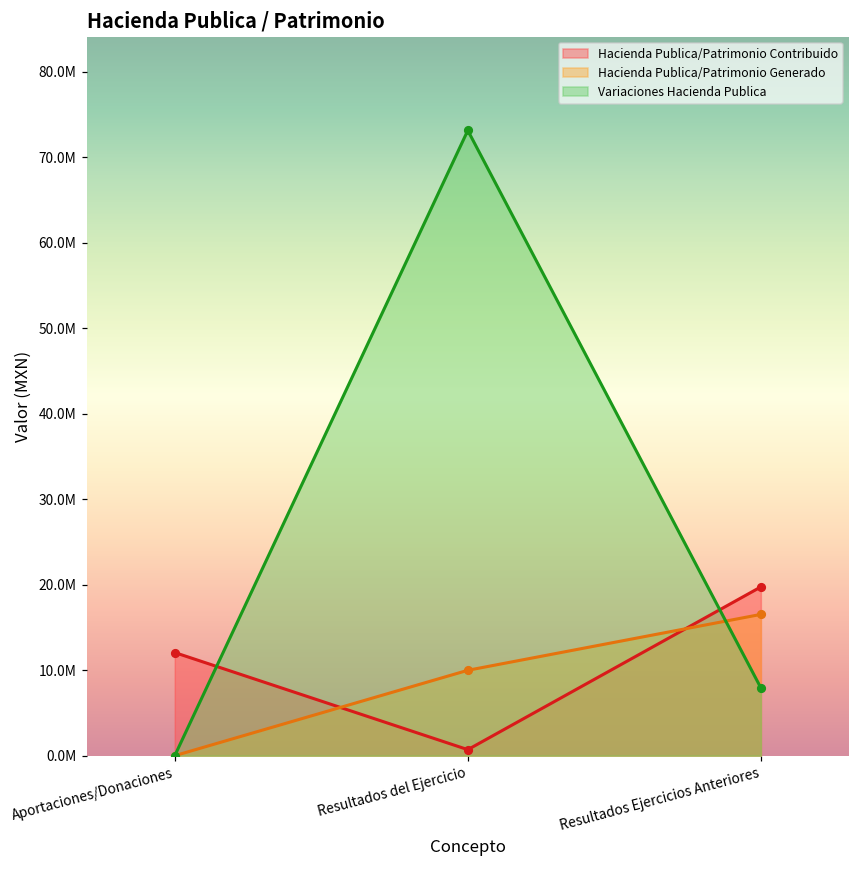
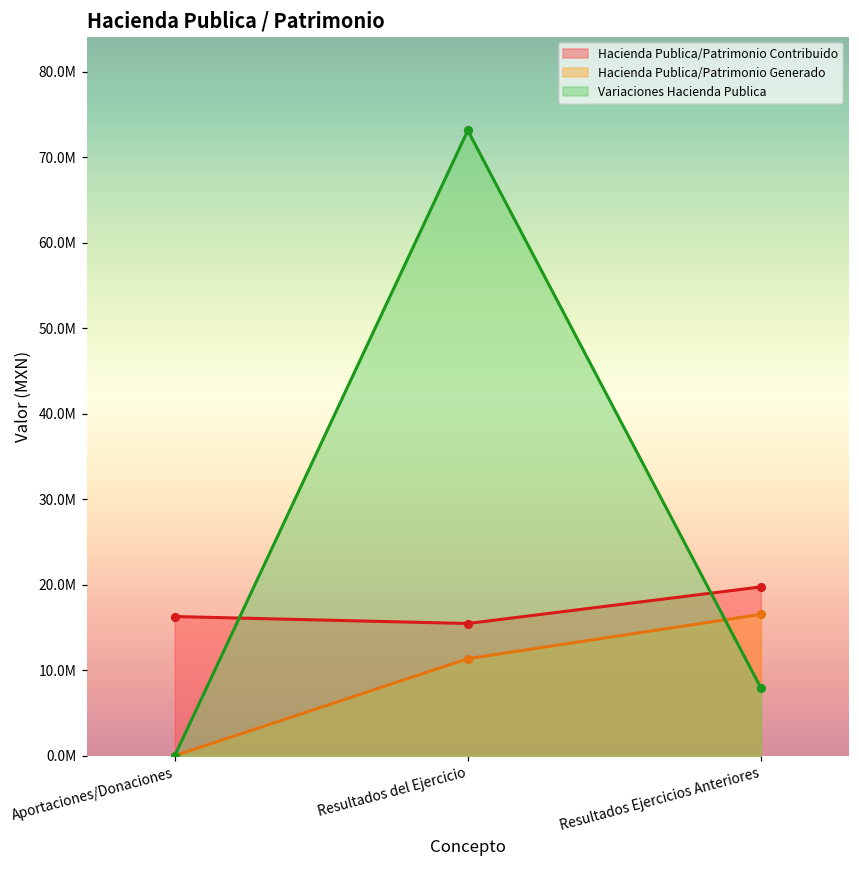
Hacienda Publica/Patrimonio Contribuido, Aportaciones/Donaciones: 12000000 -> 16000000
Hacienda Publica/Patrimonio Contribuido, Resultados del Ejercicio: 1000000 -> 15000000
Hacienda Publica/Patrimonio Generado, Resultados del Ejercicio: 10000000 -> 11000000
